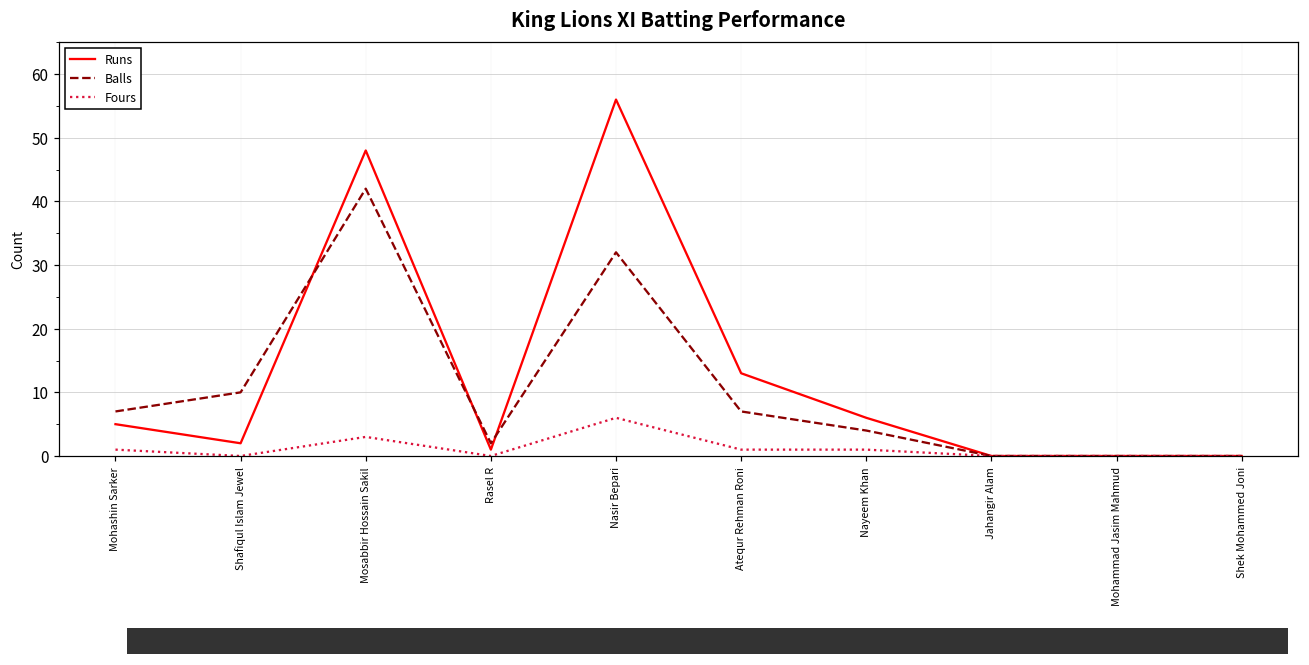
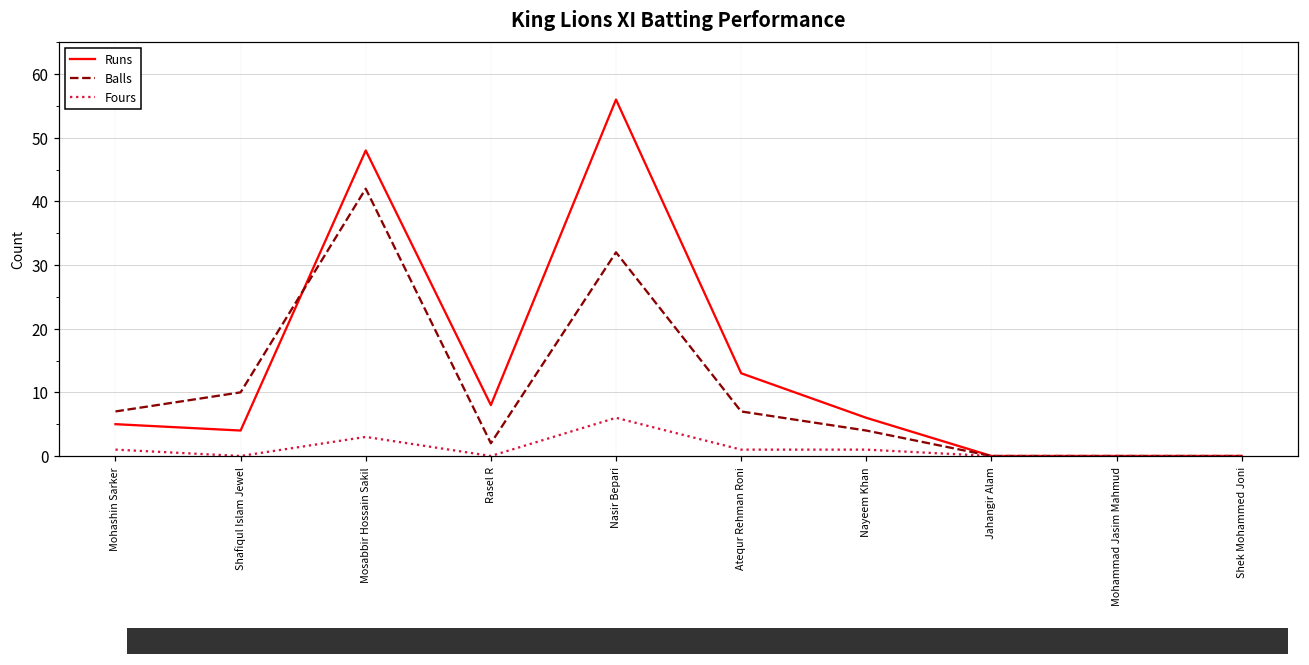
Runs, Shafiqul Islam Jewel: 2 -> 4
Runs, Rasel R: 1 -> 8
